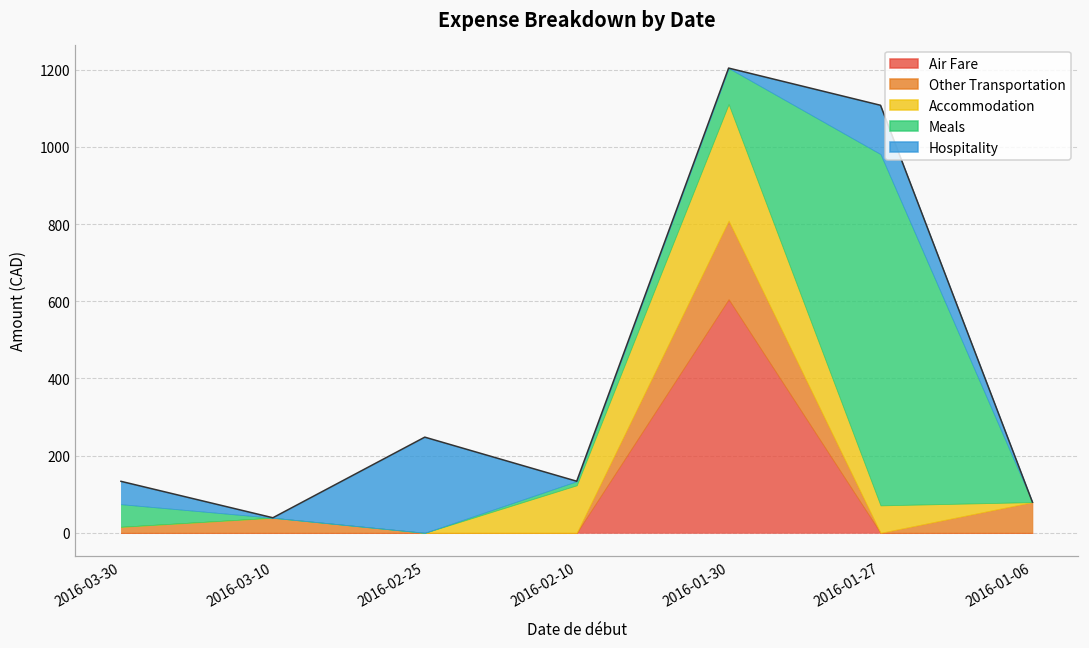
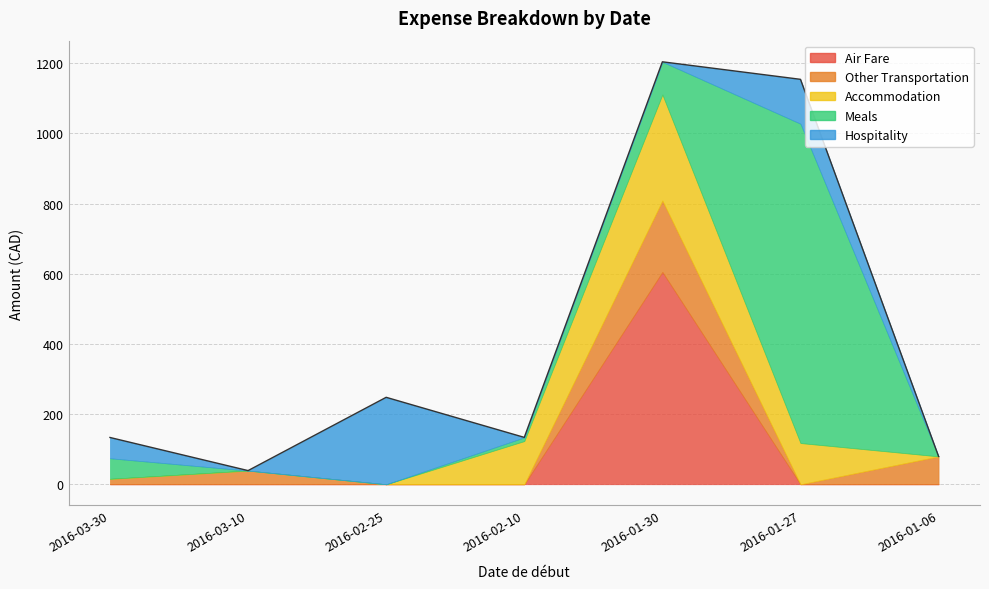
Accommodation, 2016-01-27: 70 -> 120
